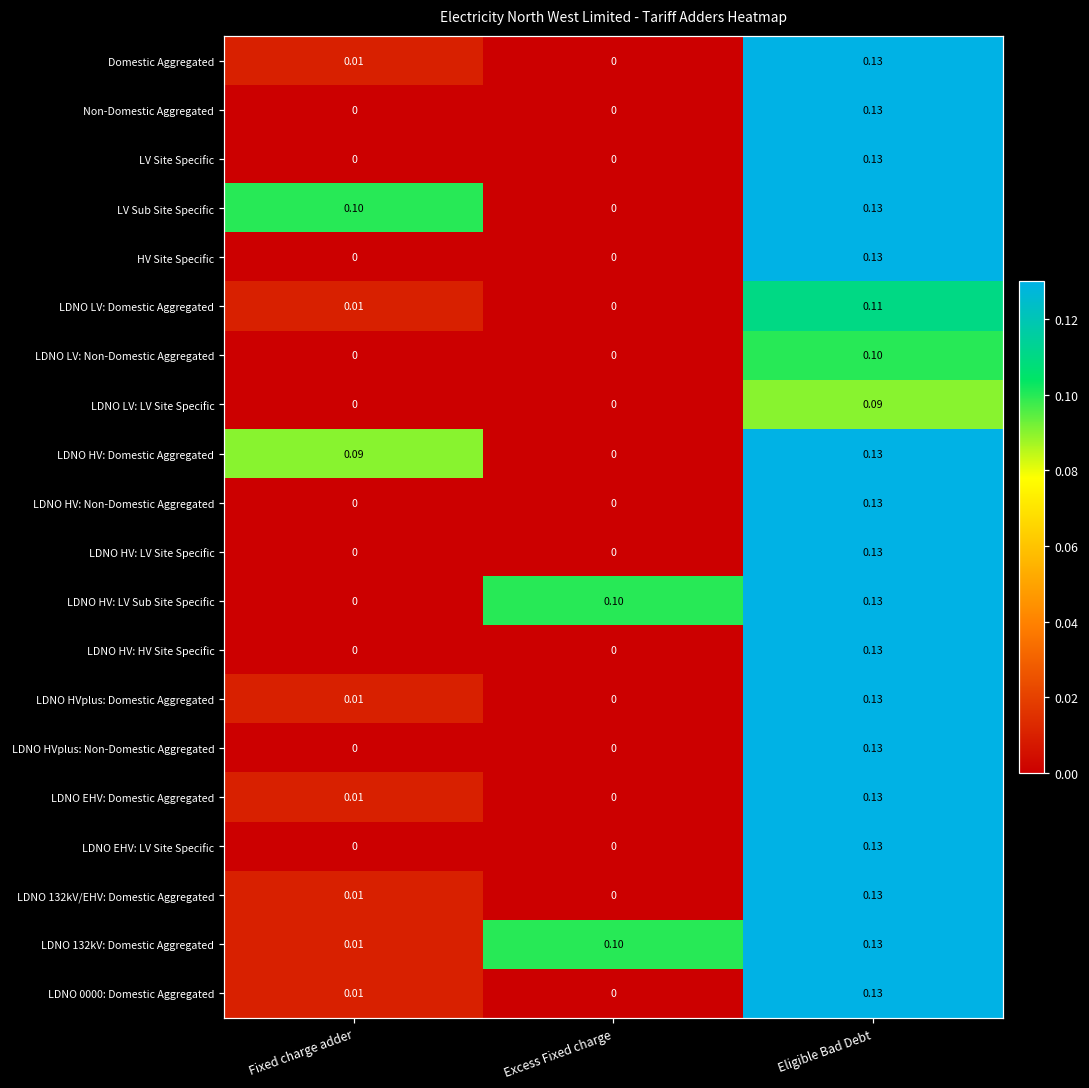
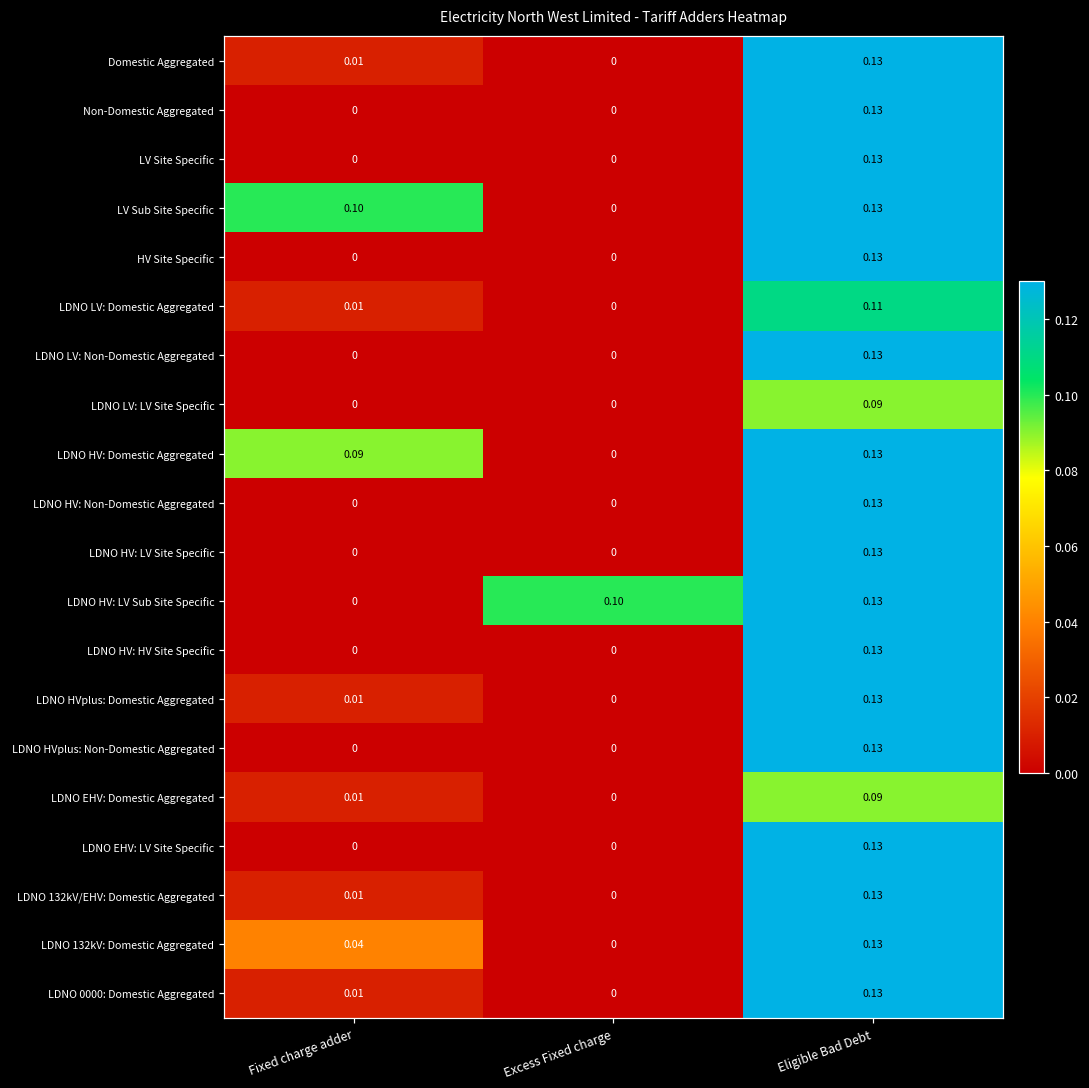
LDNO LV: Non-Domestic Aggregated, Eligible Bad Debt: 0.10 -> 0.13
LDNO EHV: Domestic Aggregated, Eligible Bad Debt: 0.13 -> 0.09
LDNO 132kV: Domestic Aggregated, Fixed charge adder: 0.01 -> 0.04
LDNO 132kV: Domestic Aggregated, Excess Fixed charge: 0.10 -> 0
